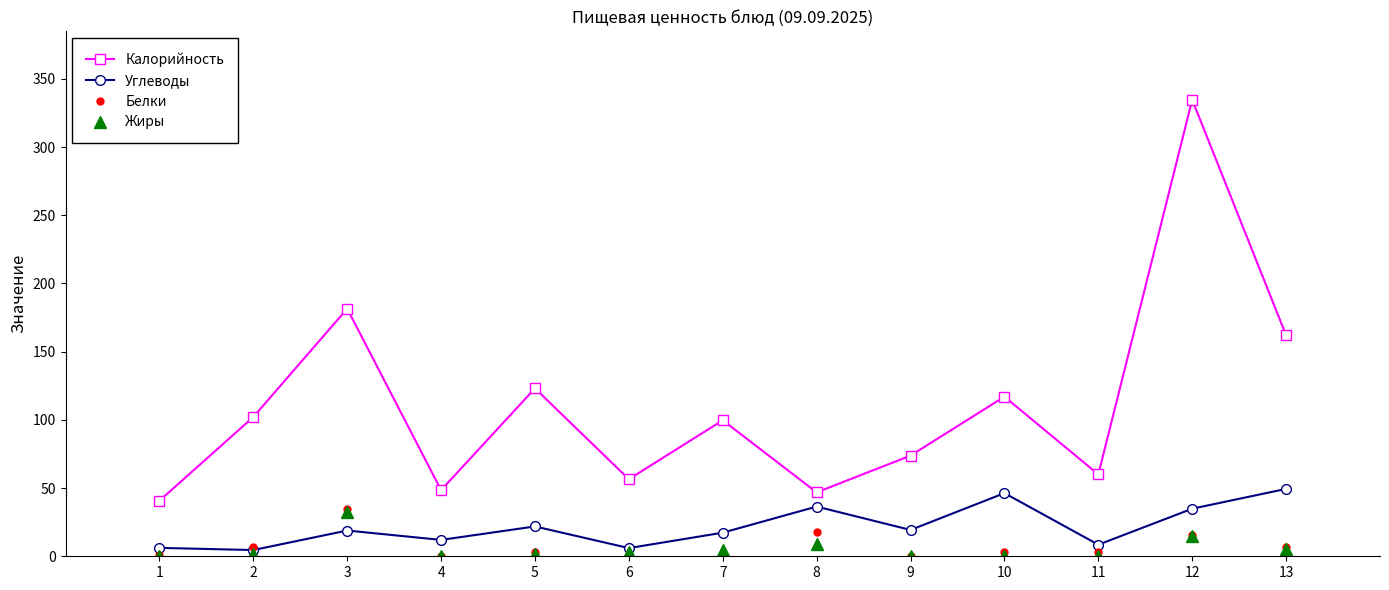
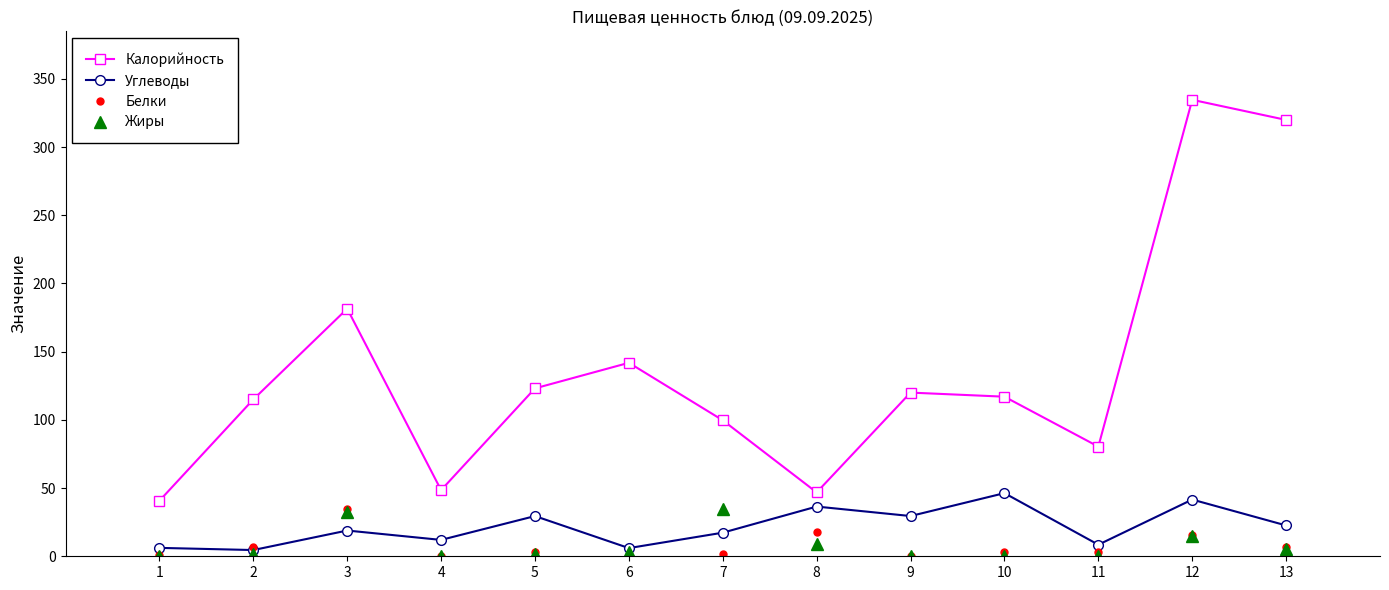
Калорийность, 2: 102 -> 115
Углеводы, 5: 22 -> 29
Калорийность, 6: 57 -> 142
Жиры, 7: 5 -> 35
Калорийность, 9: 74 -> 120
Углеводы, 9: 19 -> 30
Калорийность, 11: 60 -> 80
Углеводы, 12: 35 -> 42
Калорийность, 13: 162 -> 320
Углеводы, 13: 49 -> 23
